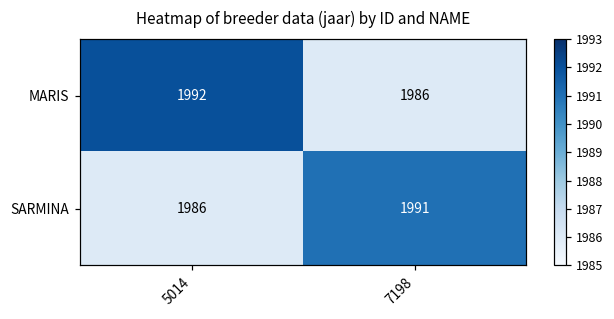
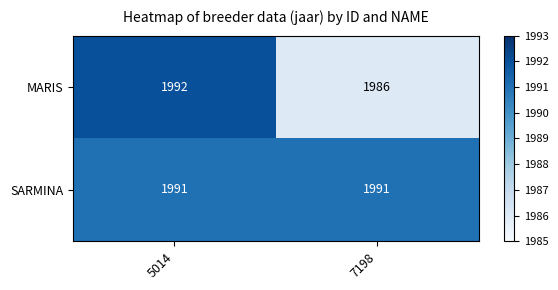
SARMINA, 5014: 1986 -> 1991
